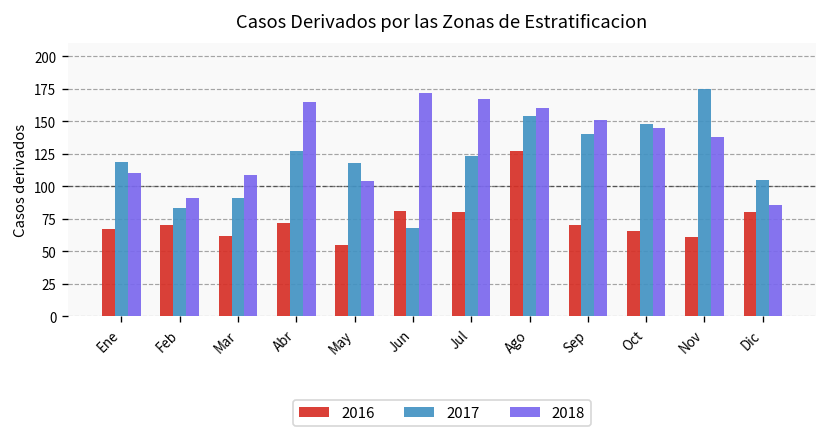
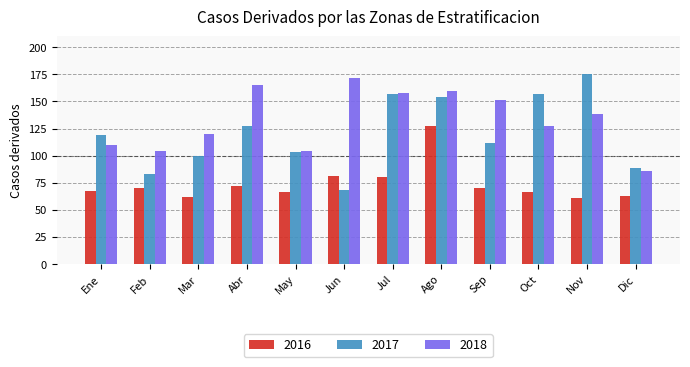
2018, Feb: 91 -> 104
2017, Mar: 91 -> 100
2018, Mar: 109 -> 120
2016, May: 55 -> 66
2017, May: 118 -> 103
2017, Jul: 123 -> 157
2018, Jul: 167 -> 158
2017, Sep: 140 -> 112
2017, Oct: 148 -> 157
2018, Oct: 145 -> 127
2016, Dic: 80 -> 63
2017, Dic: 105 -> 89
